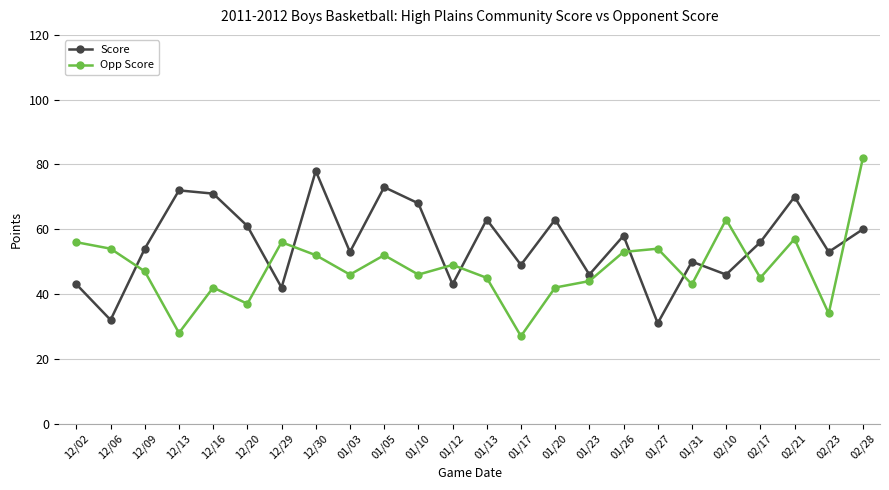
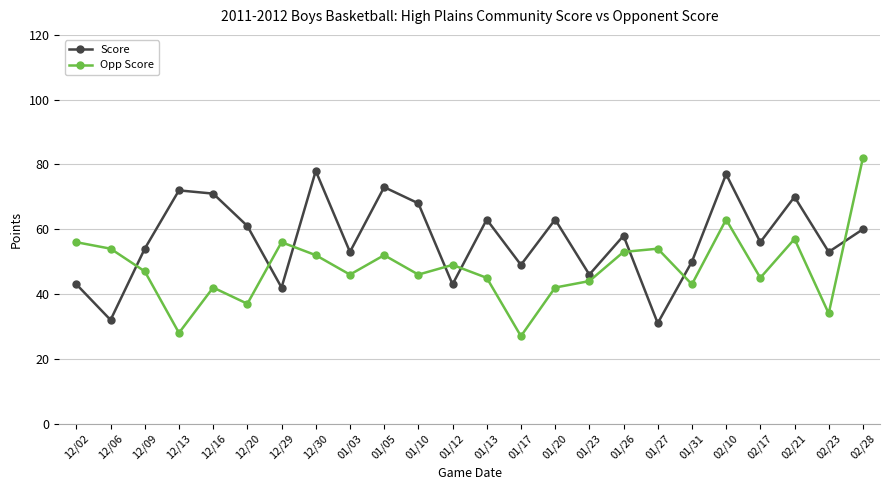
Score, 02/10: 46 -> 77
